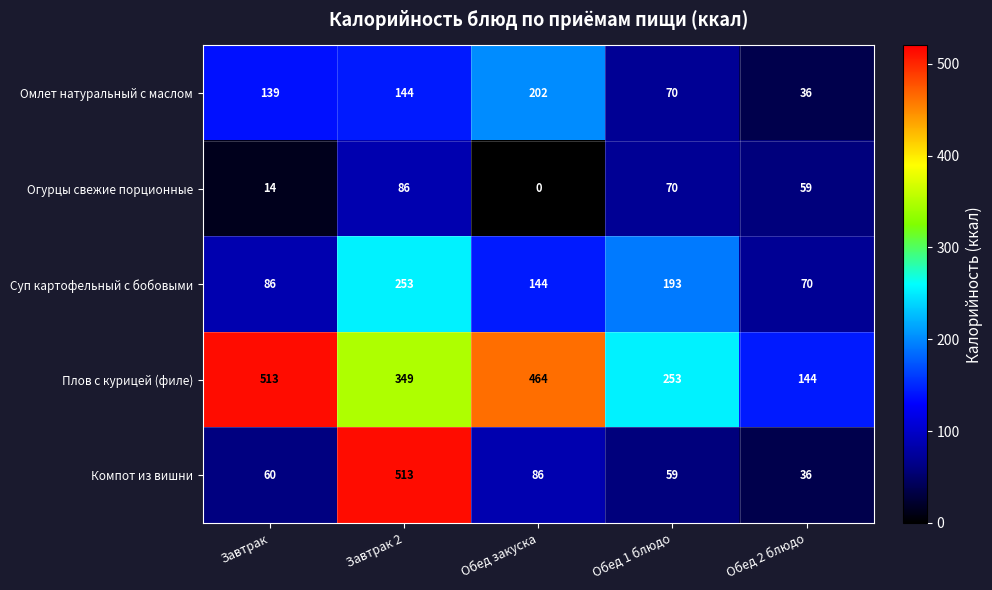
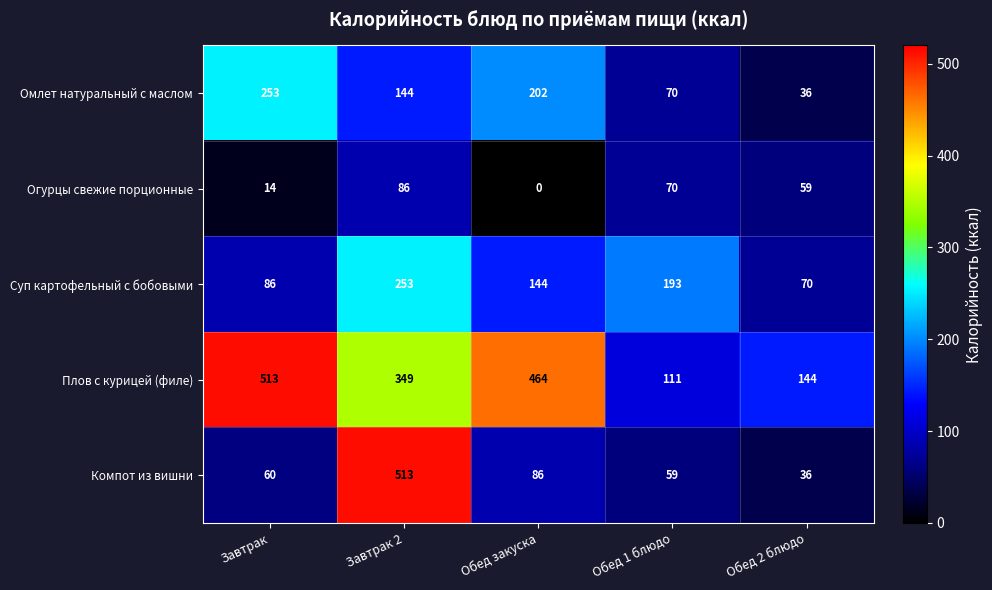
Омлет натуральный с маслом, Завтрак: 139 -> 253
Плов с курицей (филе), Обед 1 блюдо: 253 -> 111
